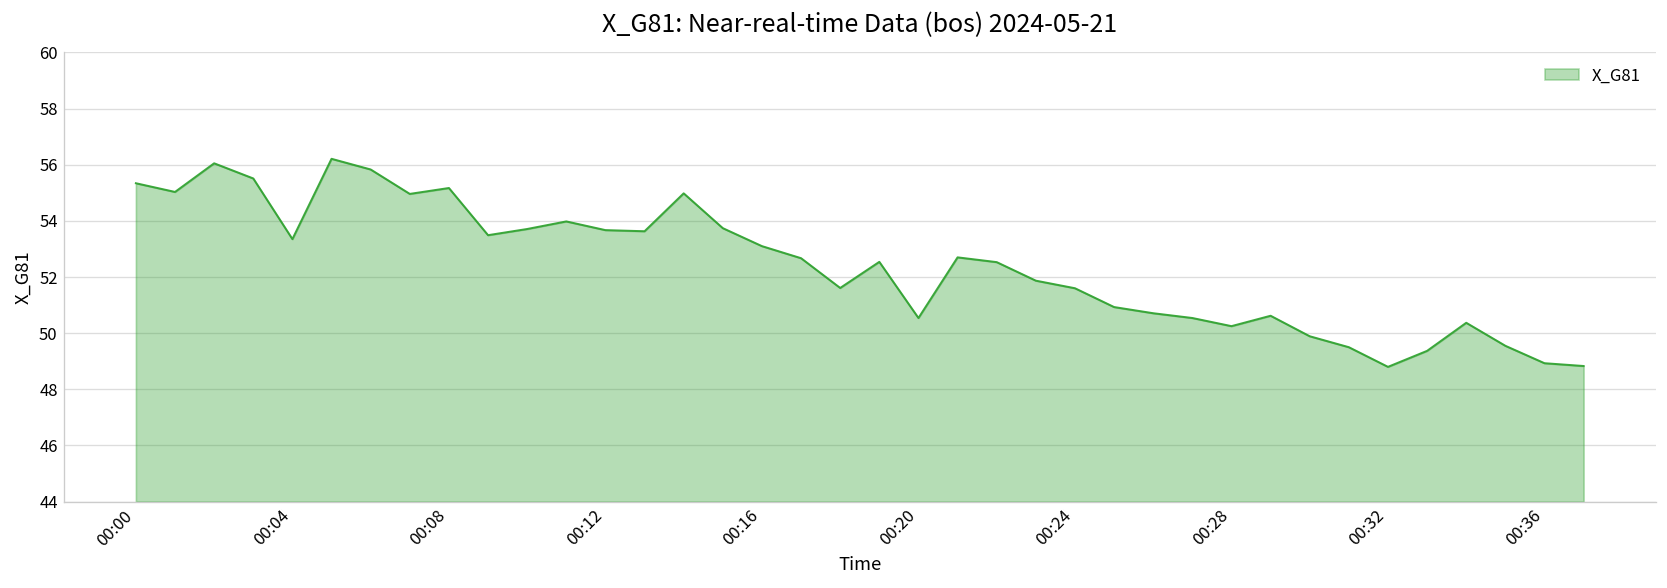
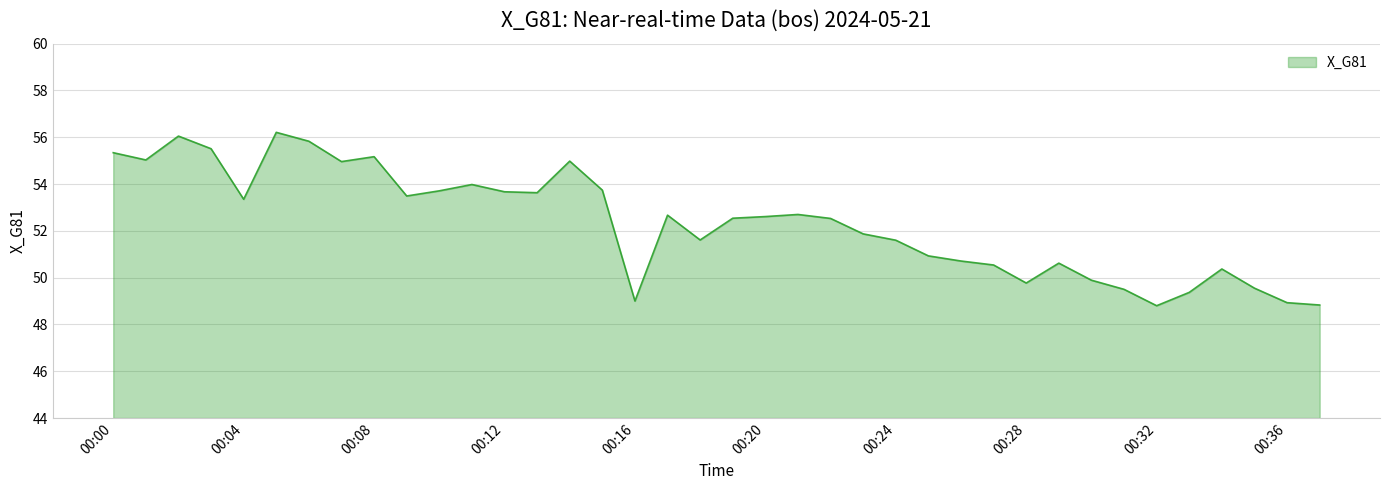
00:16: 53.1 -> 49.0
00:20: 50.5 -> 52.6
00:28: 50.3 -> 49.8
